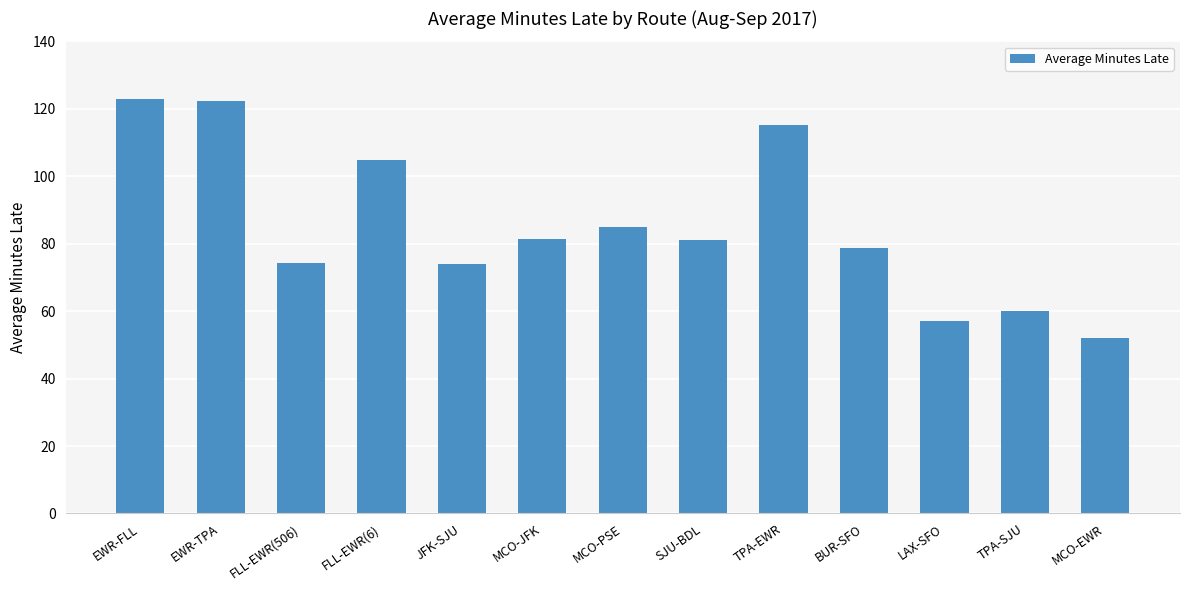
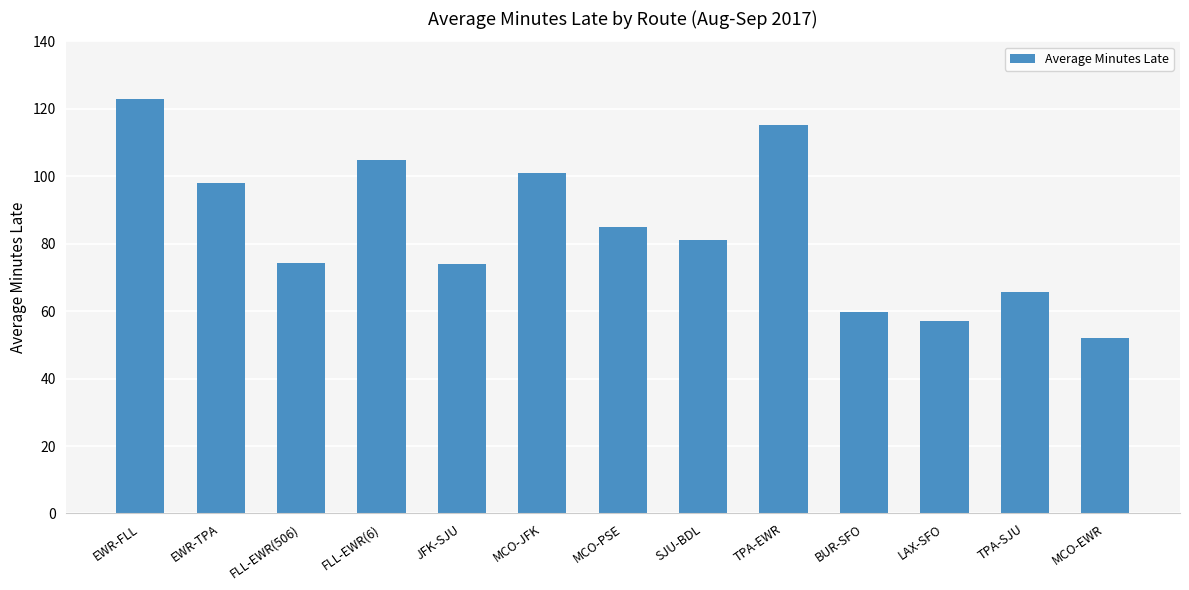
EWR-TPA: 122 -> 98
MCO-JFK: 81 -> 101
BUR-SFO: 79 -> 60
TPA-SJU: 60 -> 66
